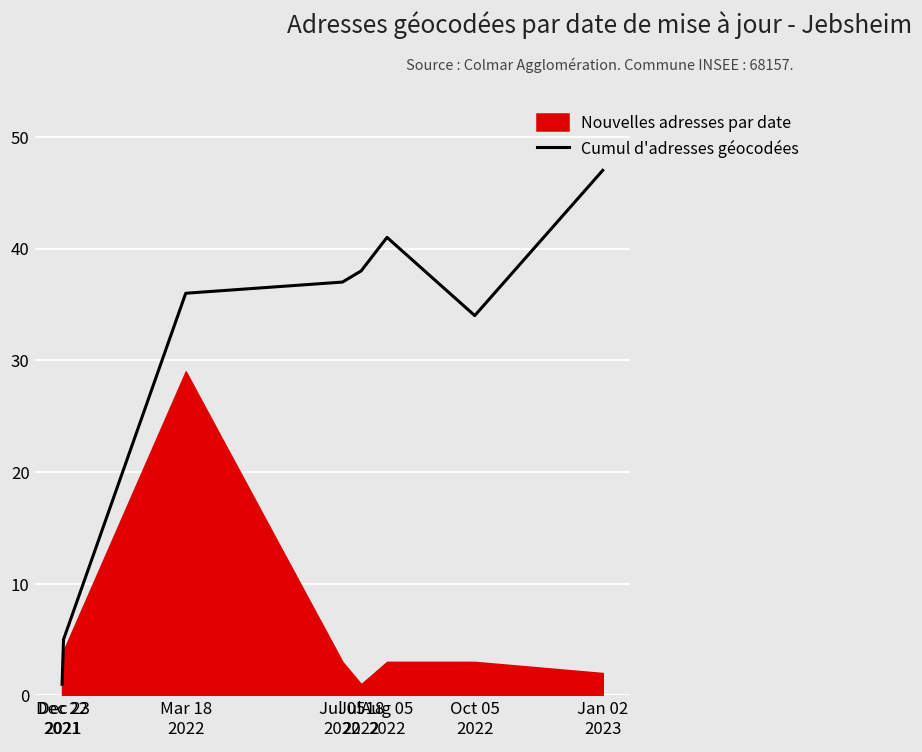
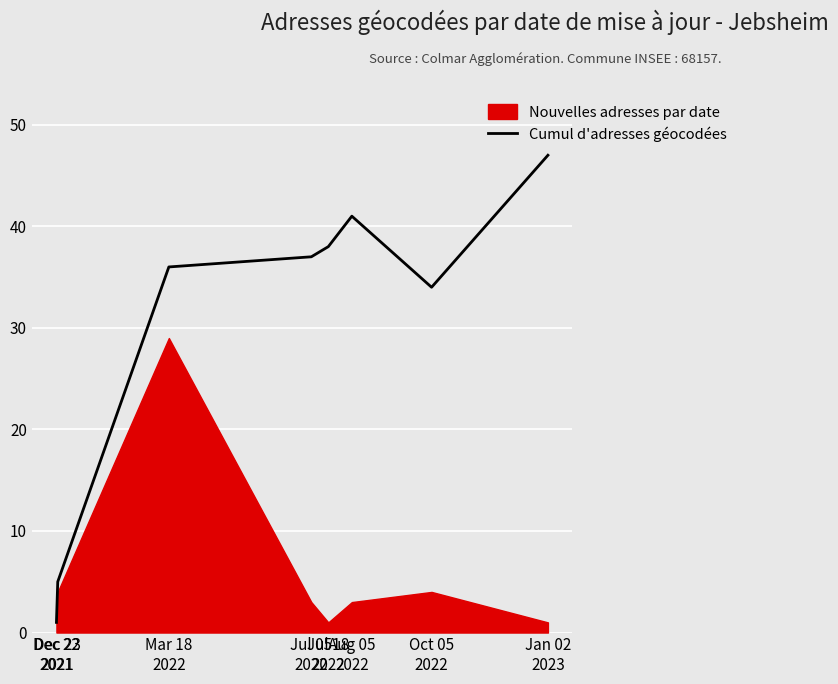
Nouvelles adresses par date, Oct 05 2022: 3 -> 4
Nouvelles adresses par date, Jan 02 2023: 2 -> 1
